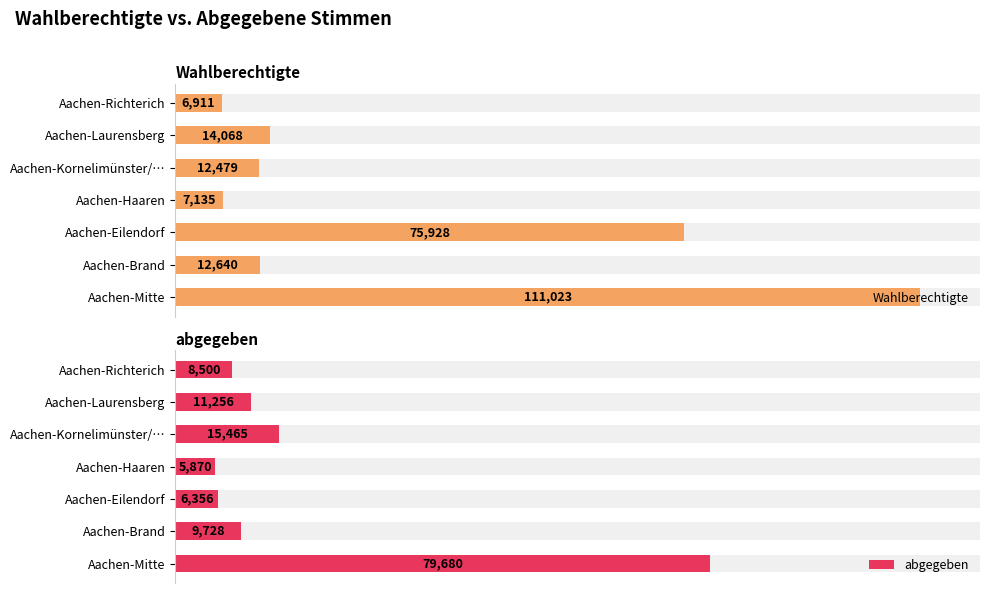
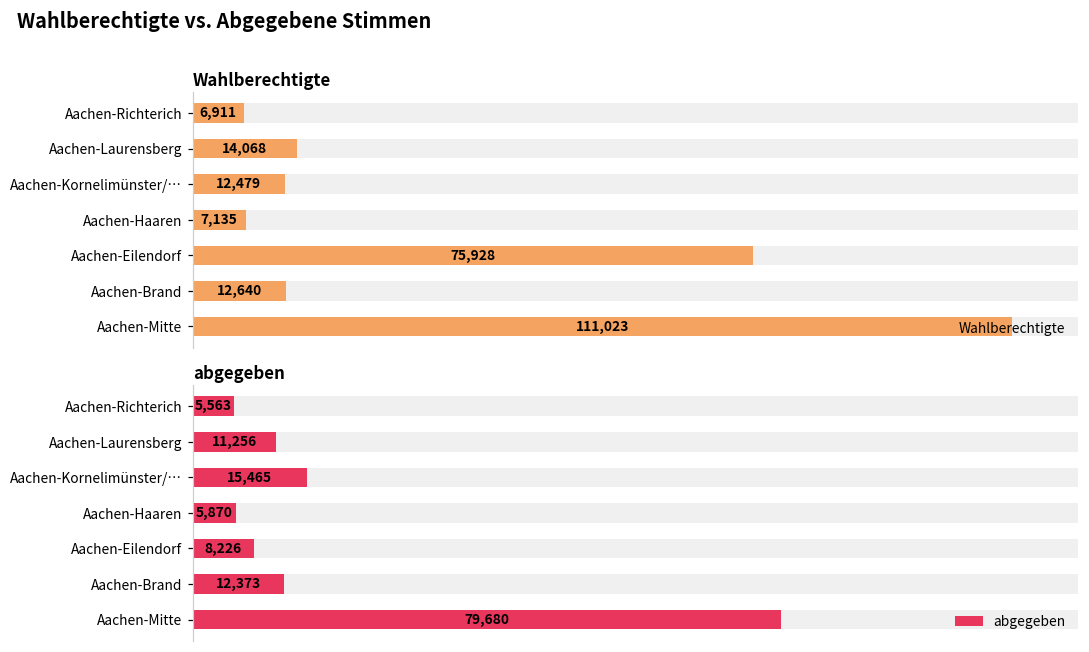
abgegeben, abgegeben, Aachen-Richterich: 8,500 -> 5,563
abgegeben, abgegeben, Aachen-Eilendorf: 6,356 -> 8,226
abgegeben, abgegeben, Aachen-Brand: 9,728 -> 12,373
